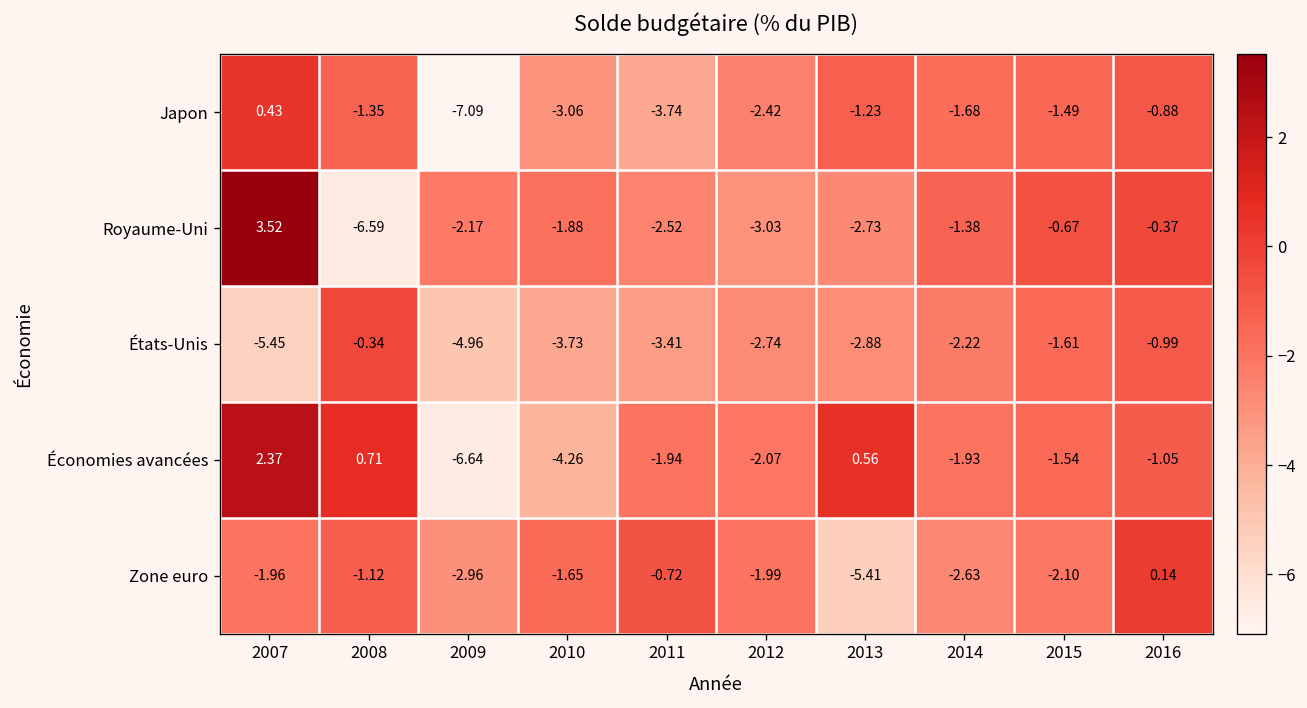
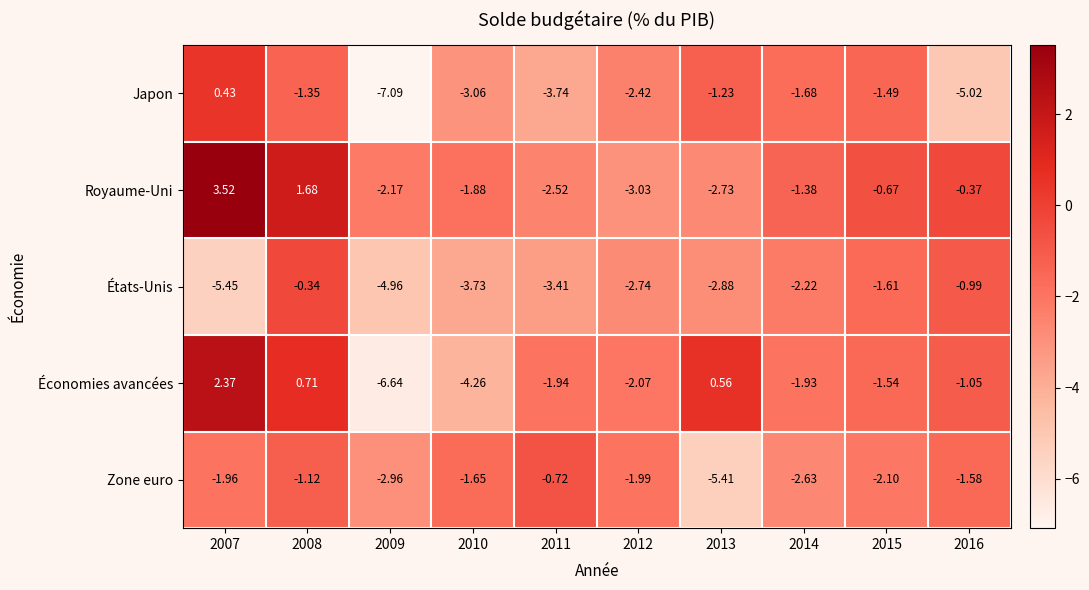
Japon, 2016: -0.88 -> -5.02
Royaume-Uni, 2008: -6.59 -> 1.68
Zone euro, 2016: 0.14 -> -1.58
